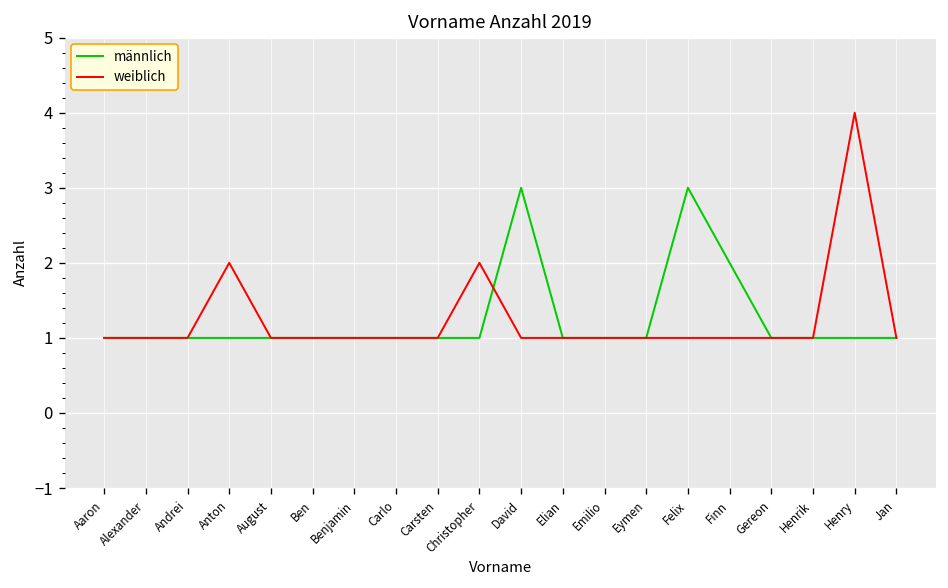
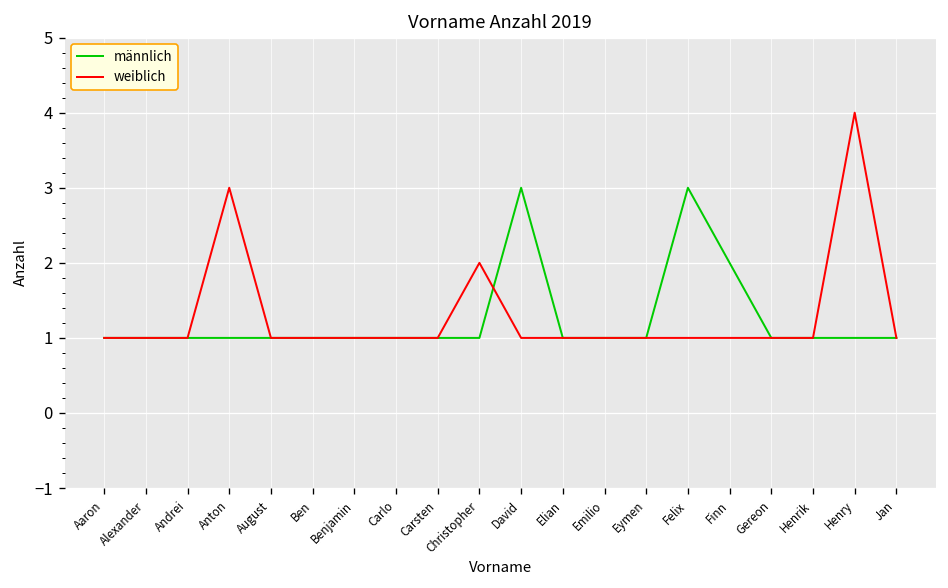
weiblich, Anton: 2 -> 3
